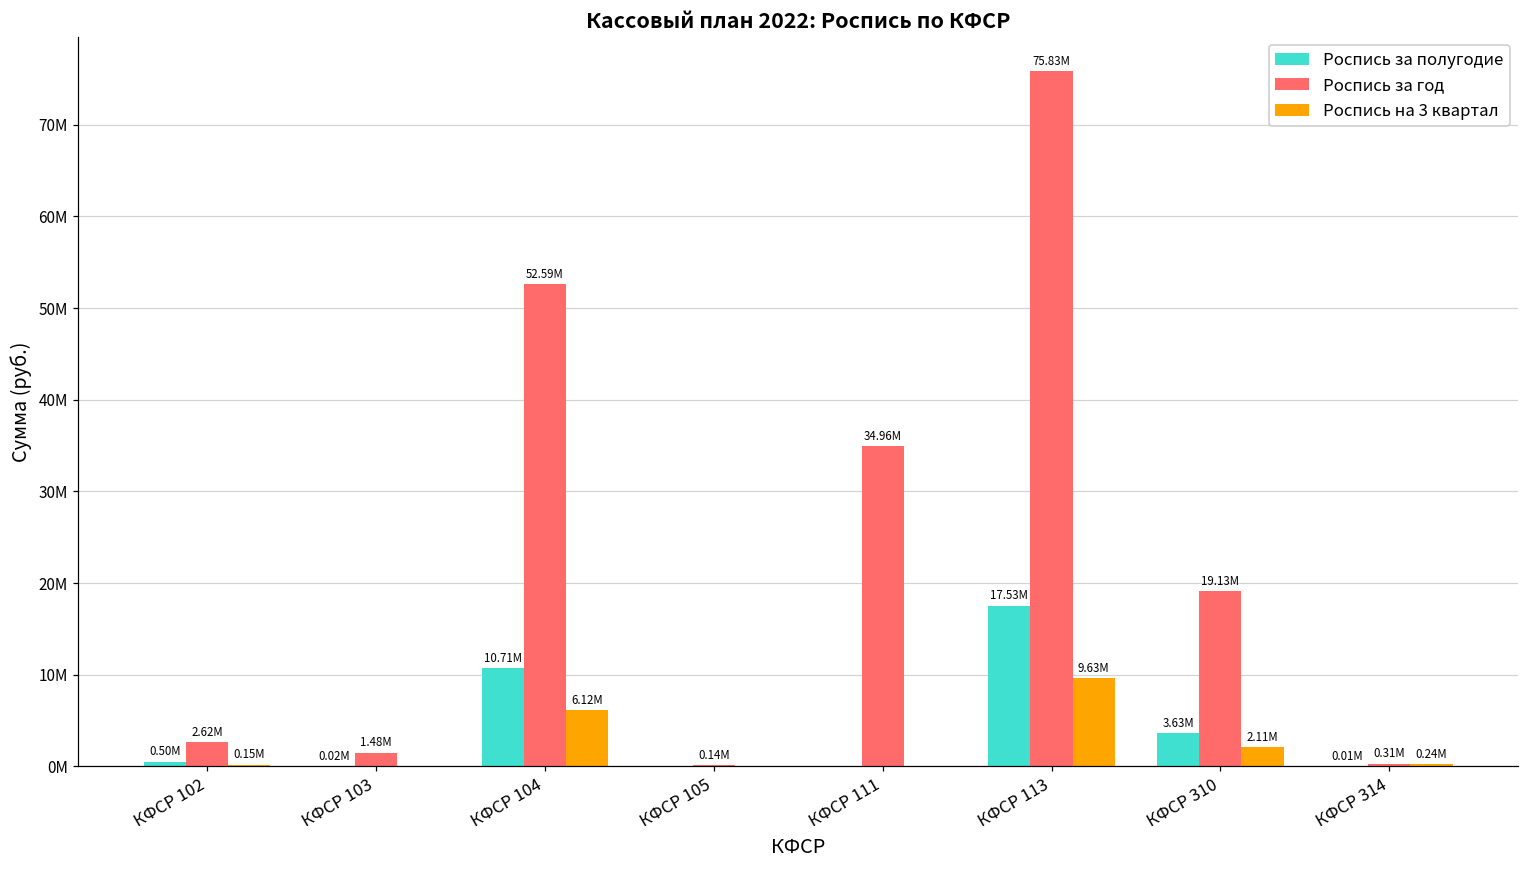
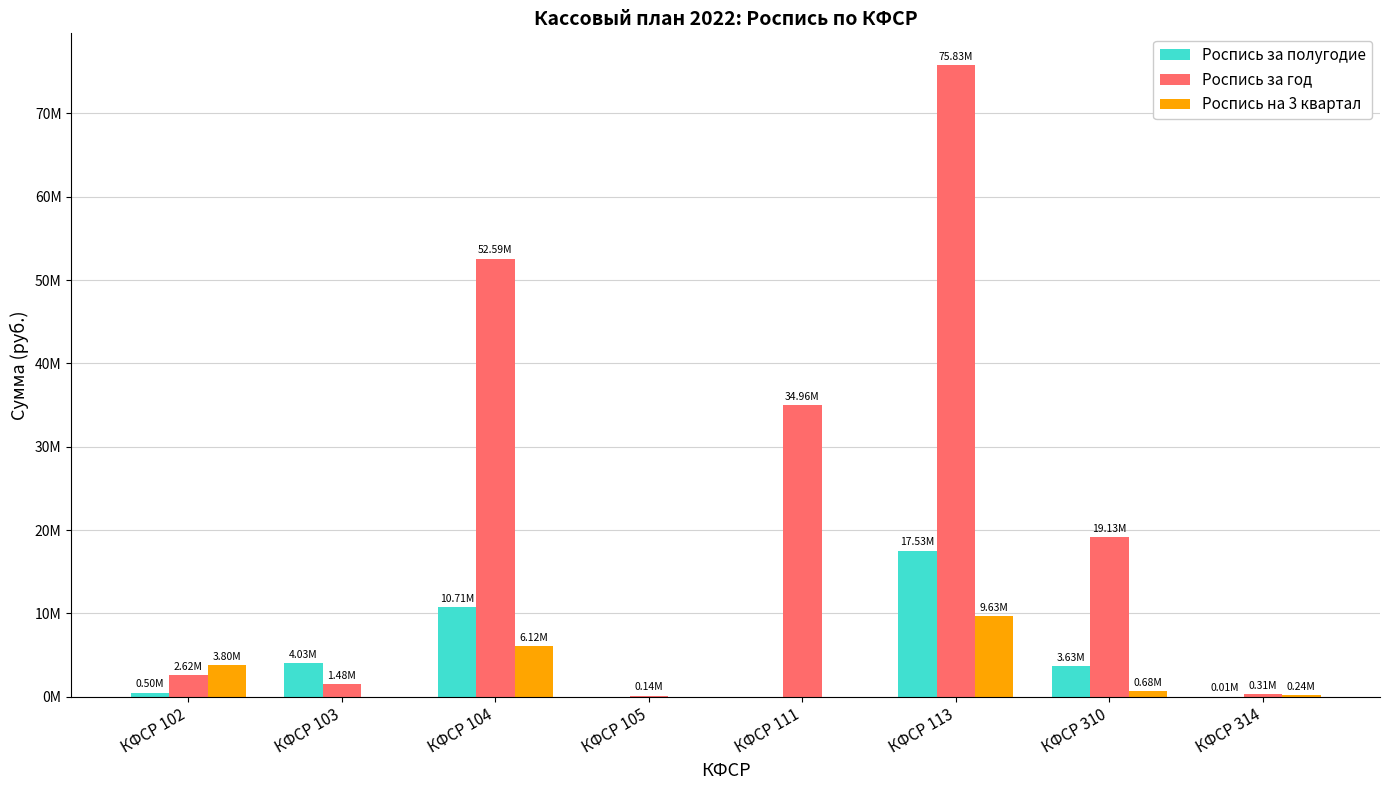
Роспись на 3 квартал, КФСР 102: 0.15M -> 3.80M
Роспись за полугодие, КФСР 103: 0.02M -> 4.03M
Роспись на 3 квартал, КФСР 310: 2.11M -> 0.68M
